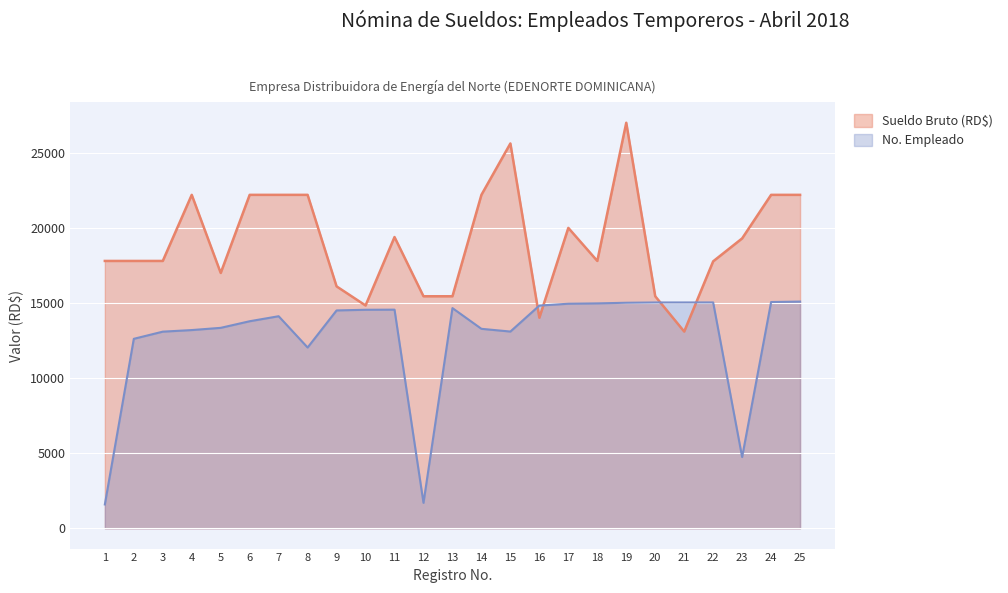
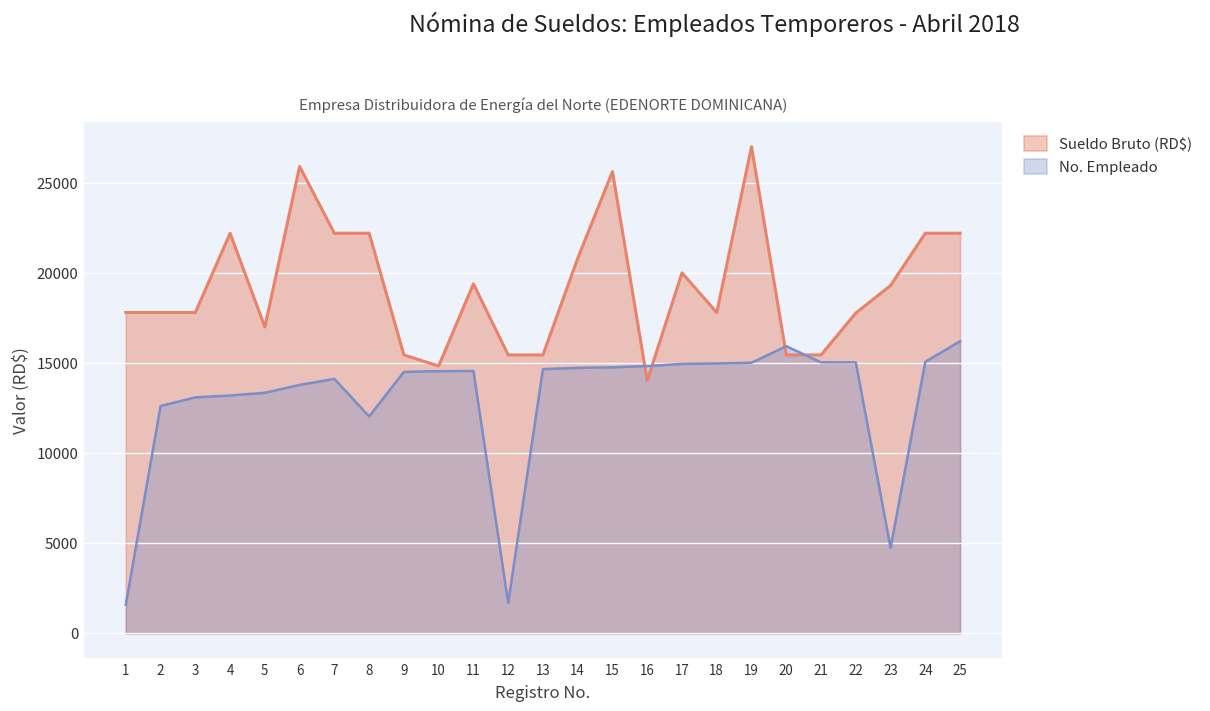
Sueldo Bruto (RD$), 6: 22200 -> 25900
Sueldo Bruto (RD$), 9: 16100 -> 15400
Sueldo Bruto (RD$), 14: 22200 -> 20800
No. Empleado, 14: 13300 -> 14700
No. Empleado, 15: 13100 -> 14800
No. Empleado, 20: 15000 -> 15900
Sueldo Bruto (RD$), 21: 13100 -> 15400
No. Empleado, 25: 15100 -> 16200
